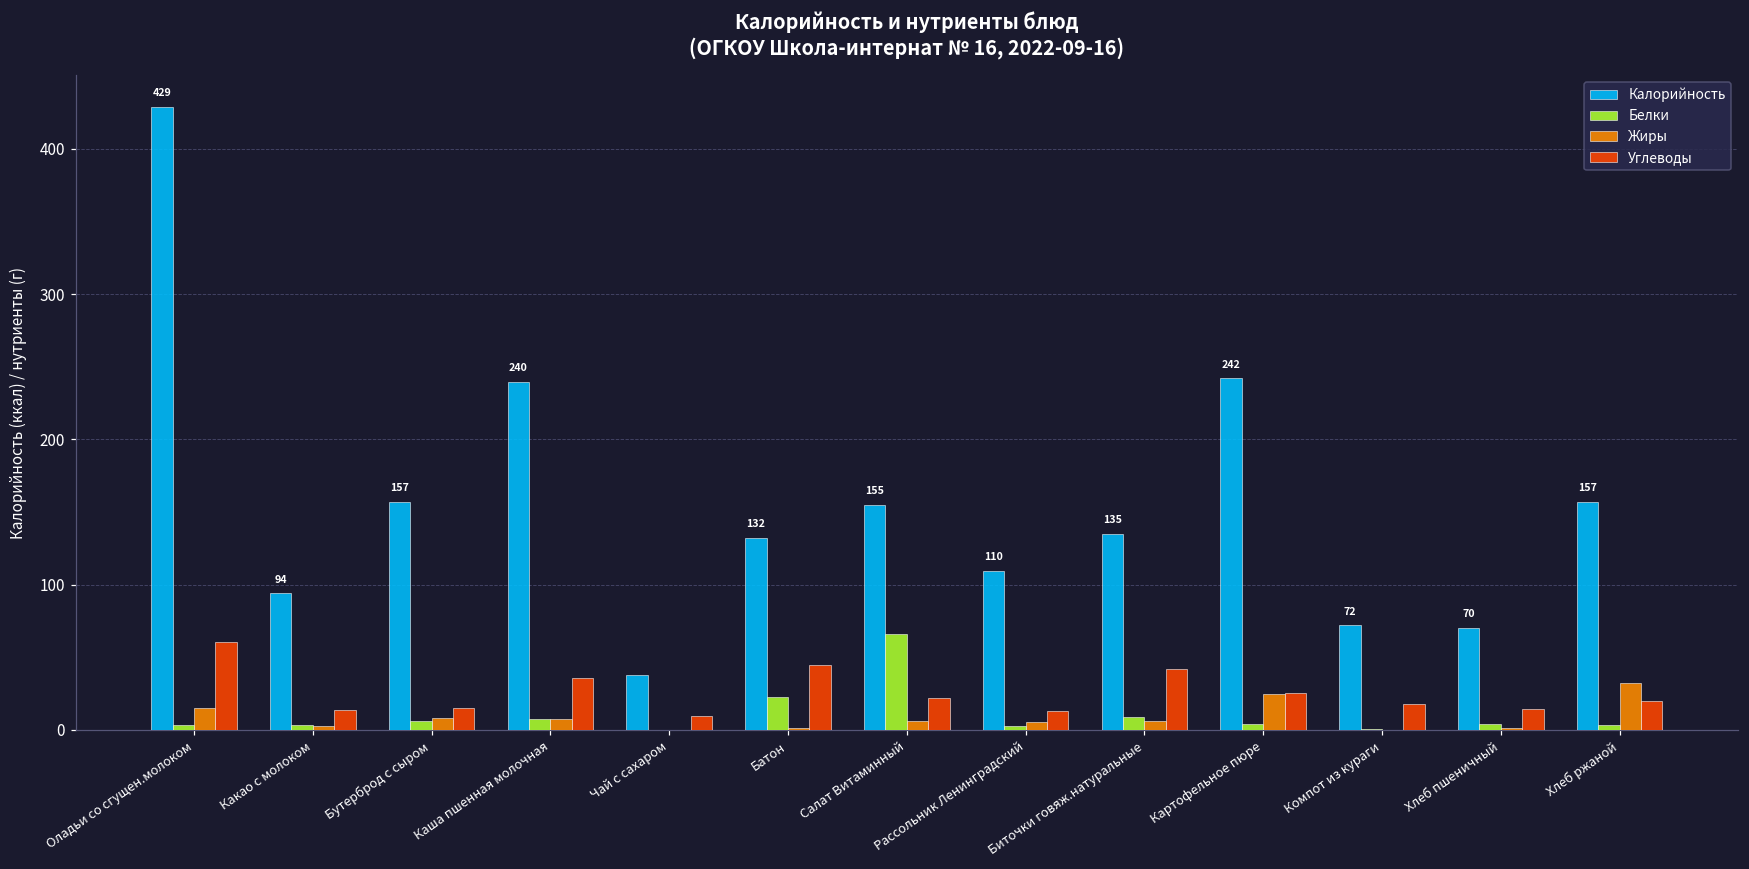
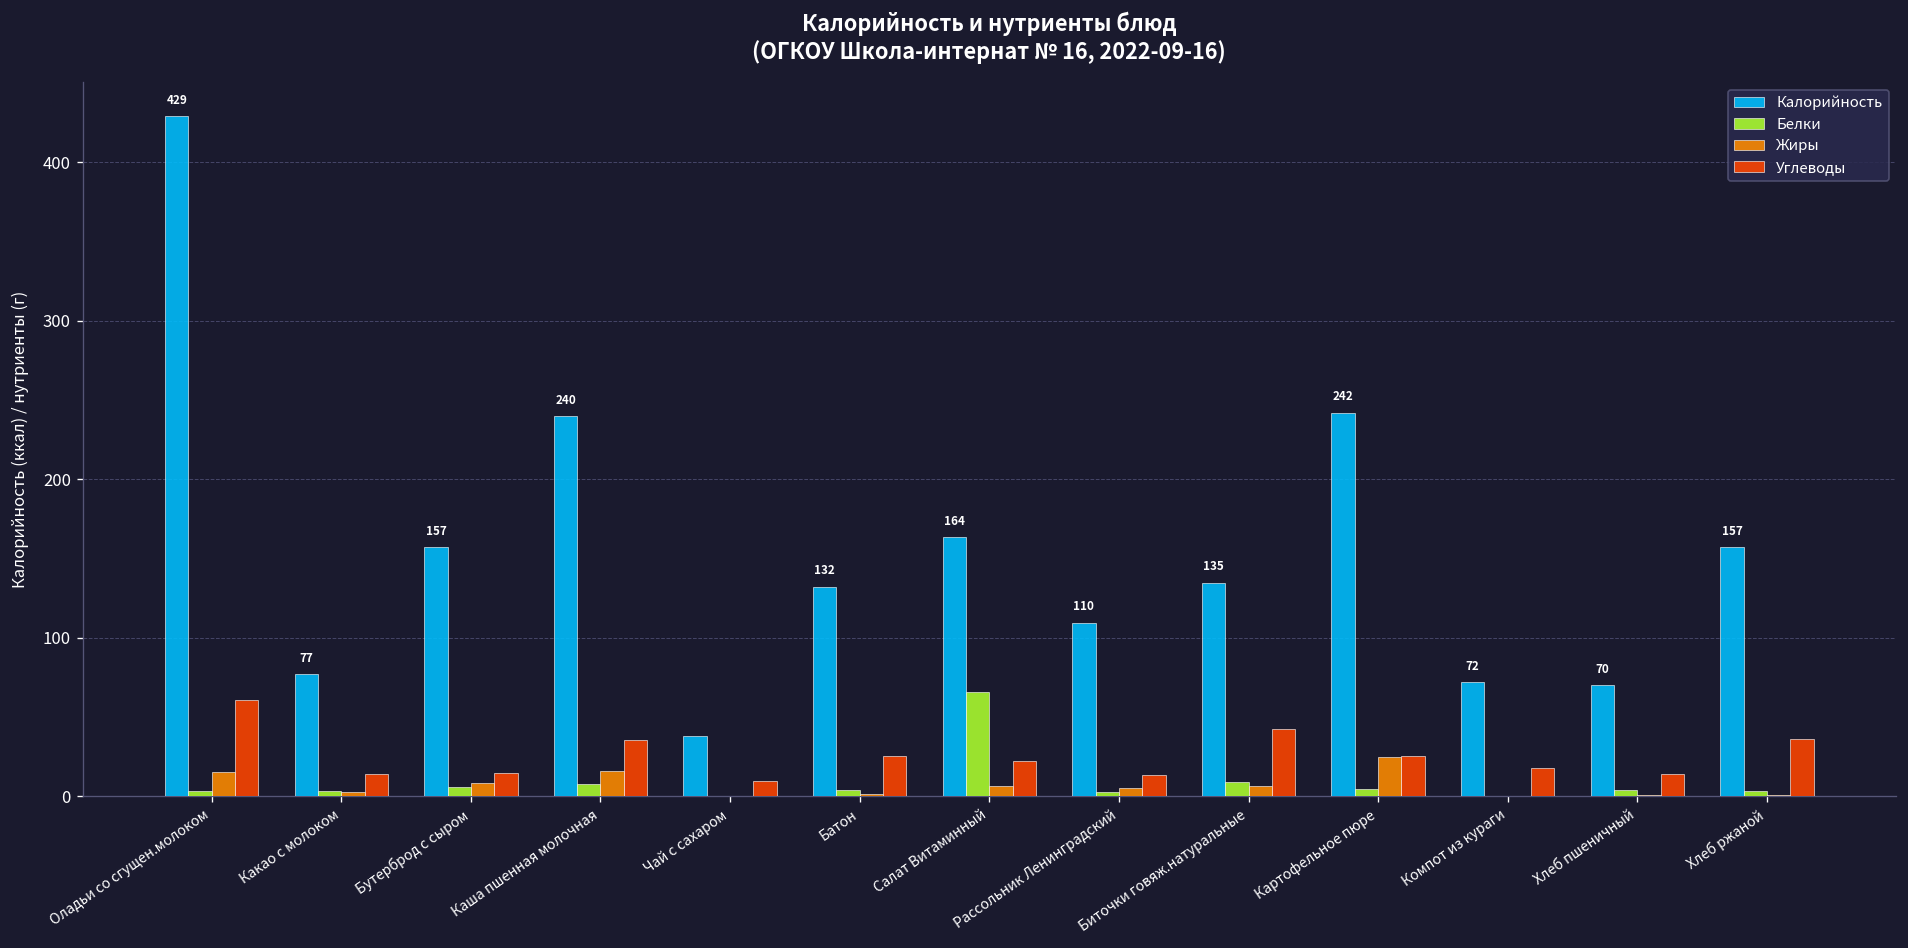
Калорийность, Какао с молоком: 94 -> 77
Жиры, Каша пшенная молочная: 7 -> 16
Белки, Батон: 22 -> 4
Углеводы, Батон: 45 -> 25
Калорийность, Салат Витаминный: 155 -> 164
Жиры, Хлеб ржаной: 32 -> 1
Углеводы, Хлеб ржаной: 20 -> 36
